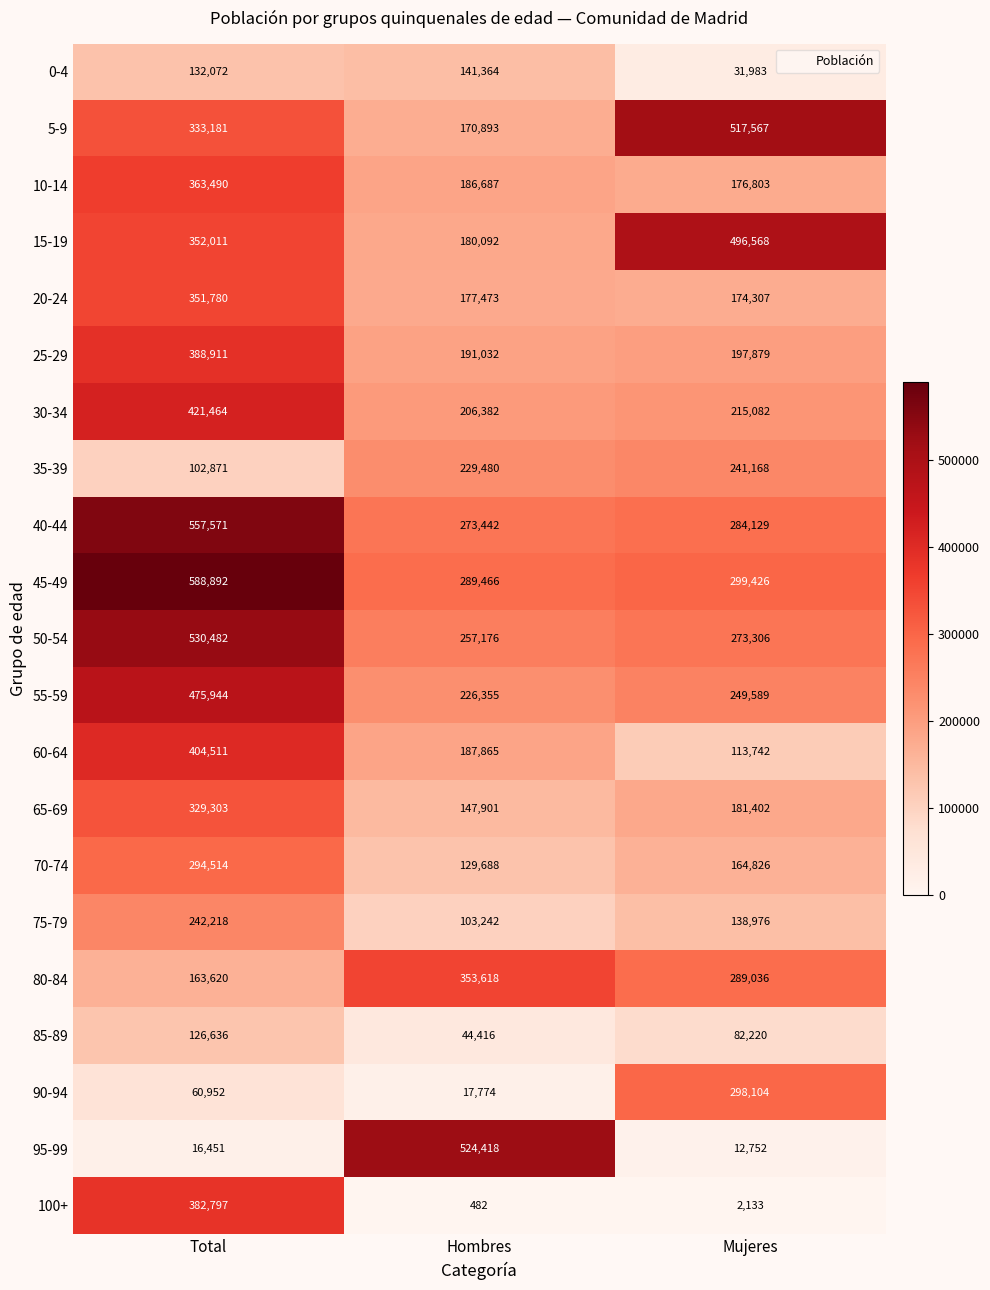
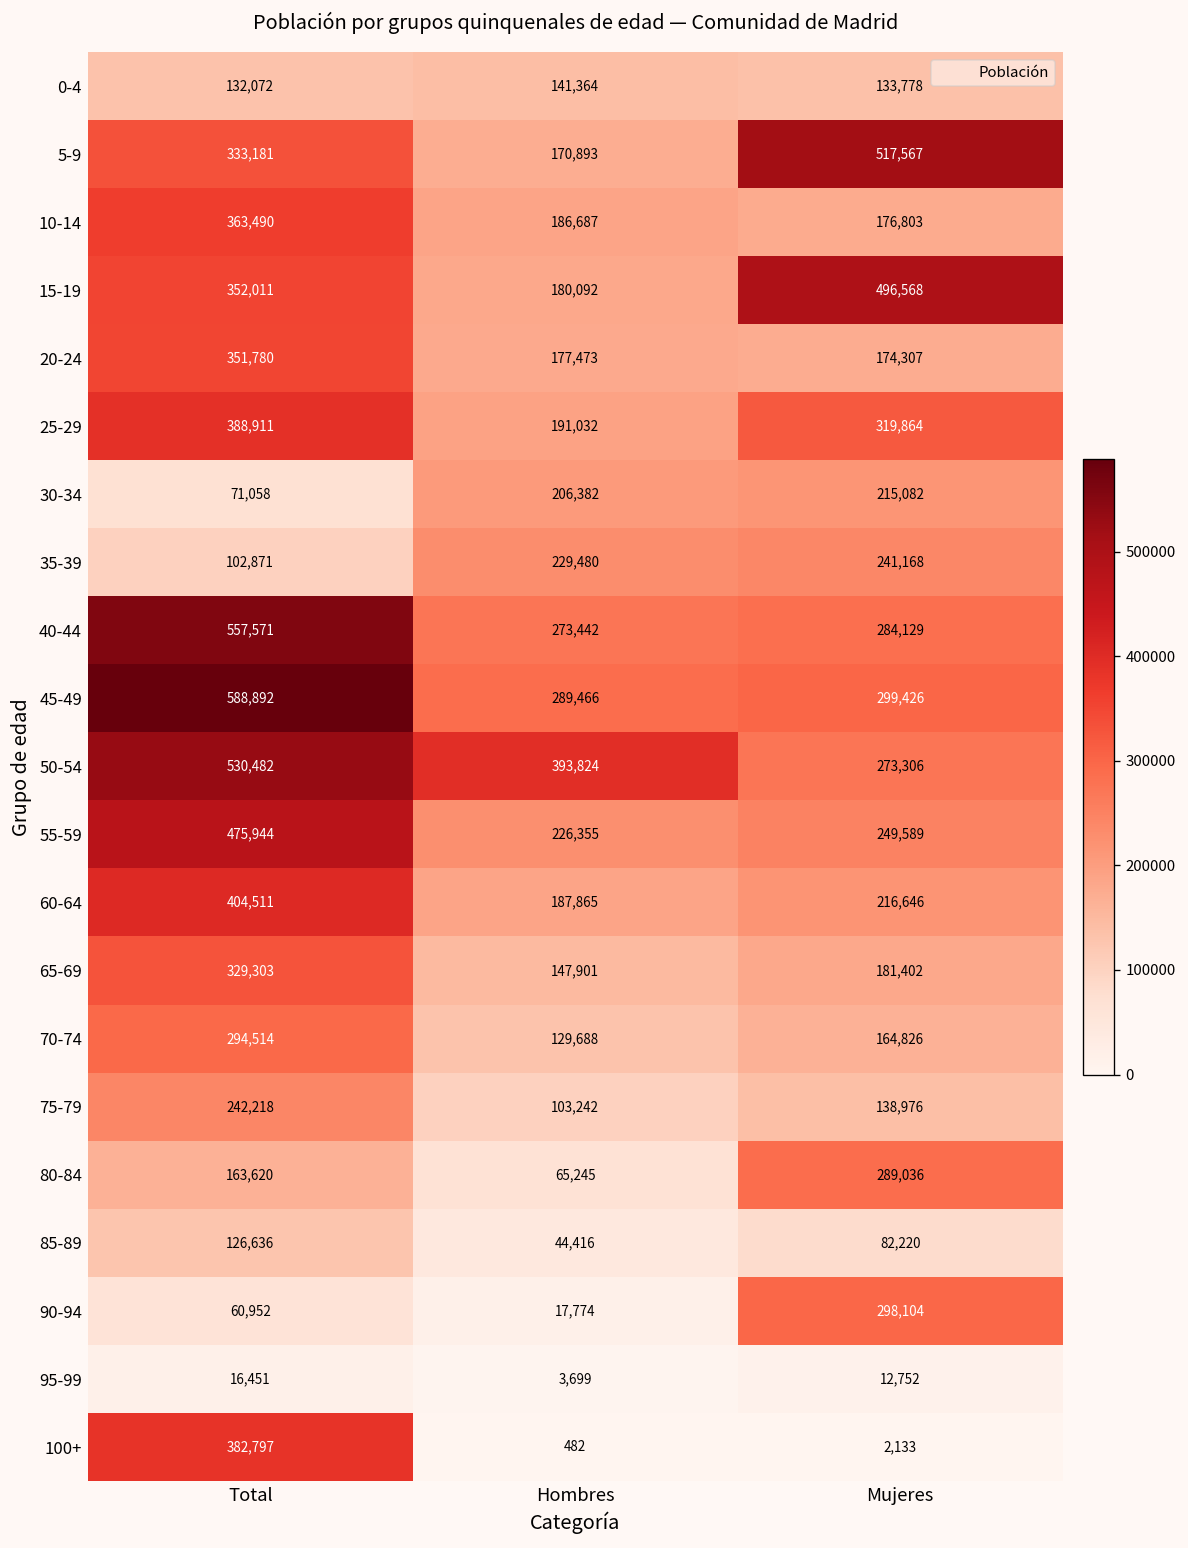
0-4, Mujeres: 31,983 -> 133,778
25-29, Mujeres: 197,879 -> 319,864
30-34, Total: 421,464 -> 71,058
50-54, Hombres: 257,176 -> 393,824
60-64, Mujeres: 113,742 -> 216,646
80-84, Hombres: 353,618 -> 65,245
95-99, Hombres: 524,418 -> 3,699
